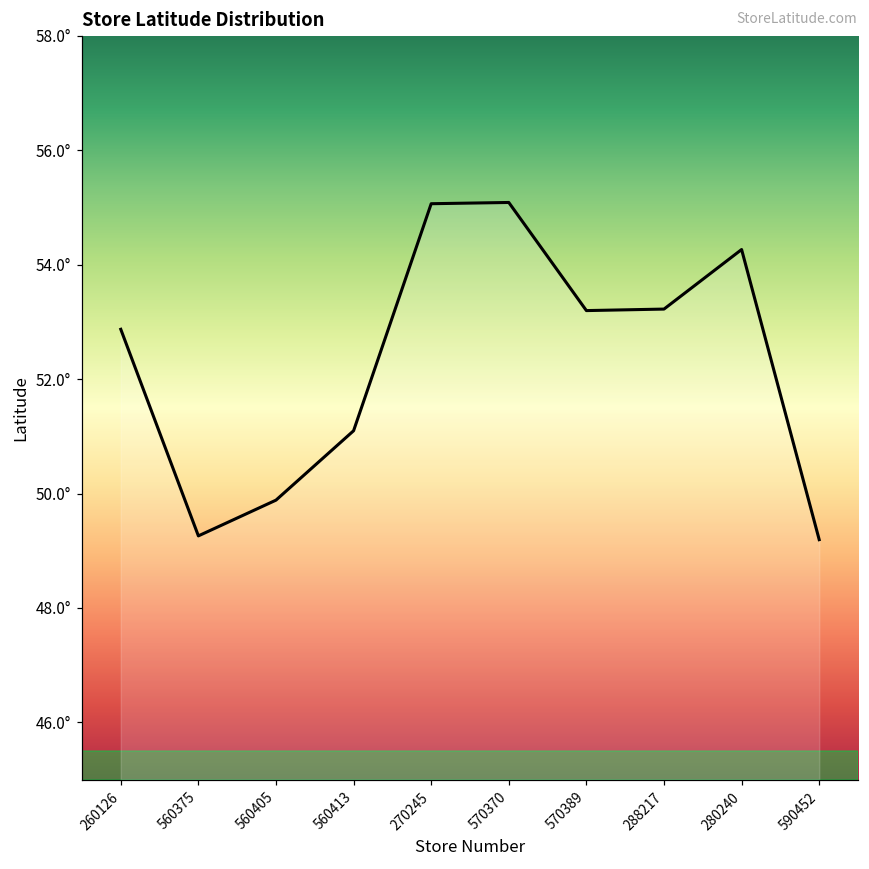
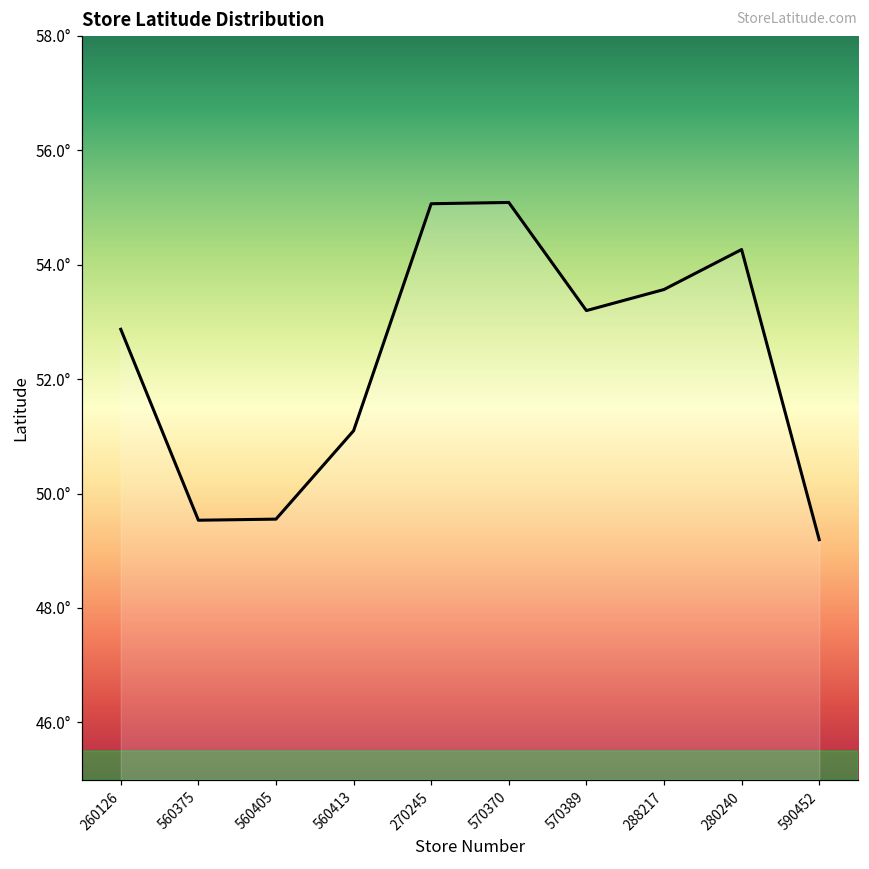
560375: 49.3° -> 49.5°
560405: 49.9° -> 49.6°
288217: 53.2° -> 53.6°
